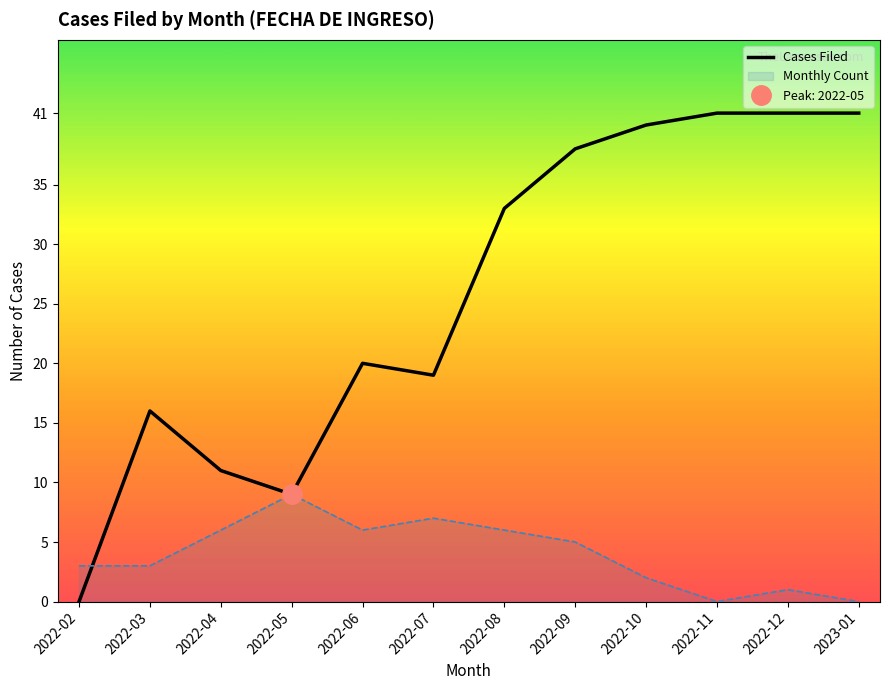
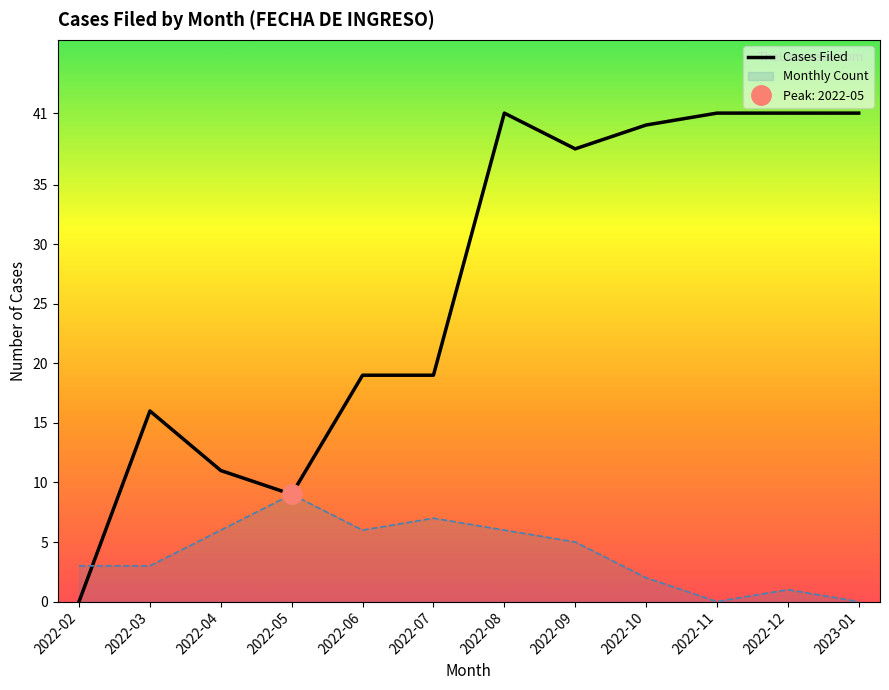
Cases Filed, 2022-06: 20 -> 19
Cases Filed, 2022-08: 33 -> 41
